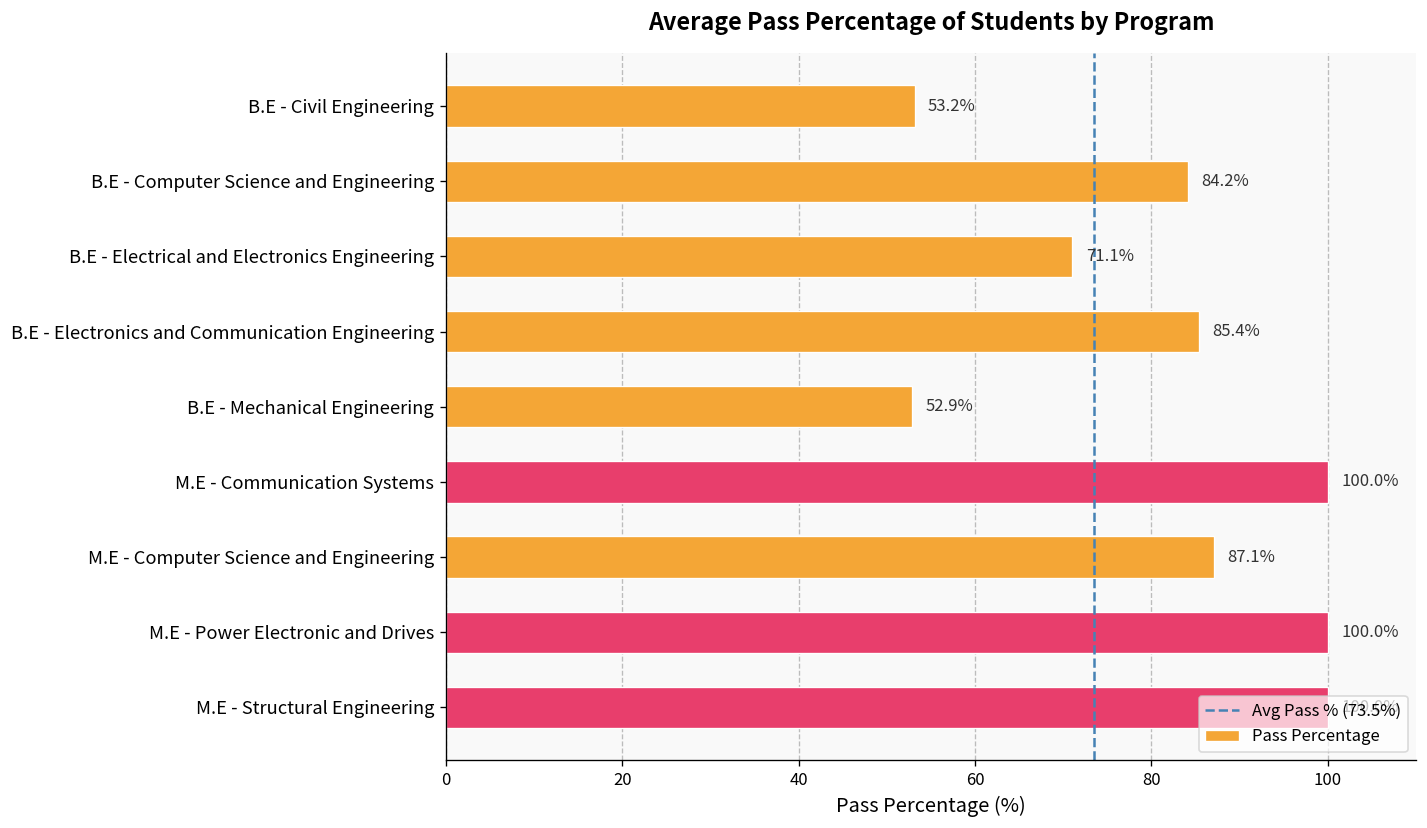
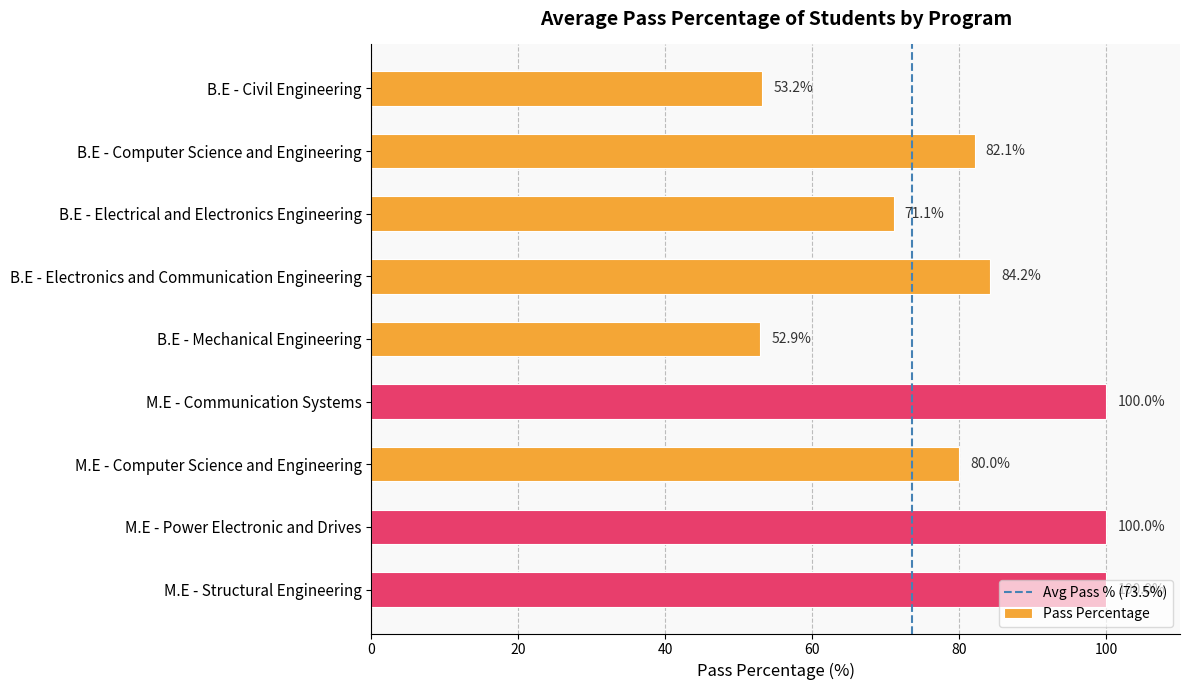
B.E - Computer Science and Engineering: 84.2% -> 82.1%
B.E - Electronics and Communication Engineering: 85.4% -> 84.2%
M.E - Computer Science and Engineering: 87.1% -> 80.0%
